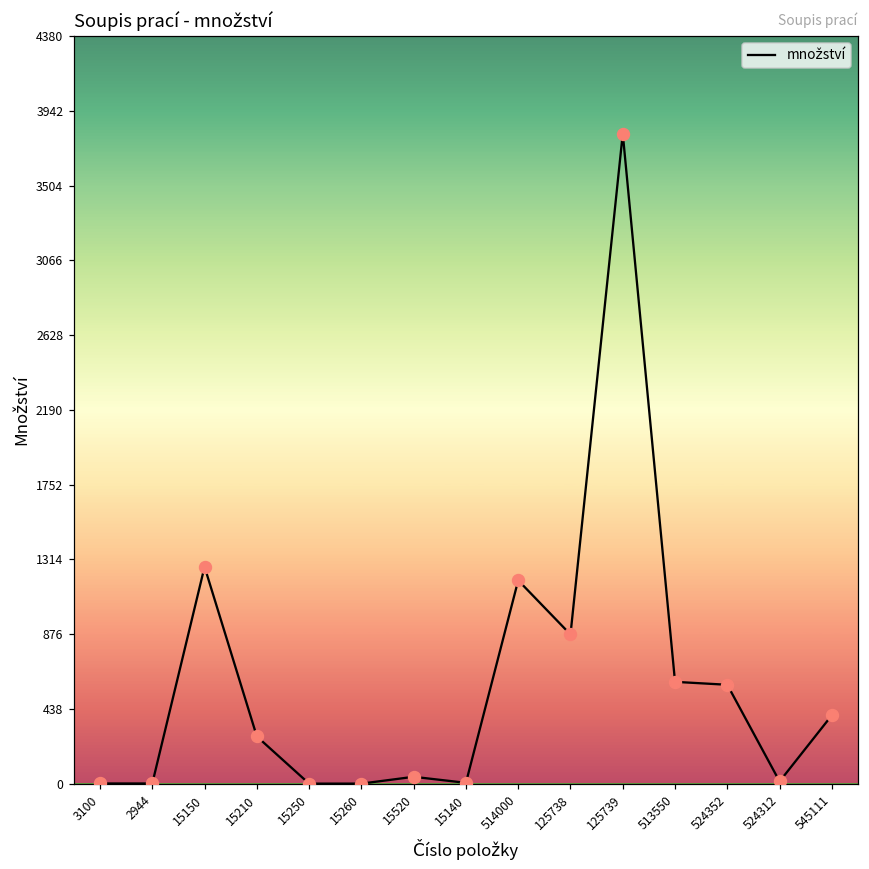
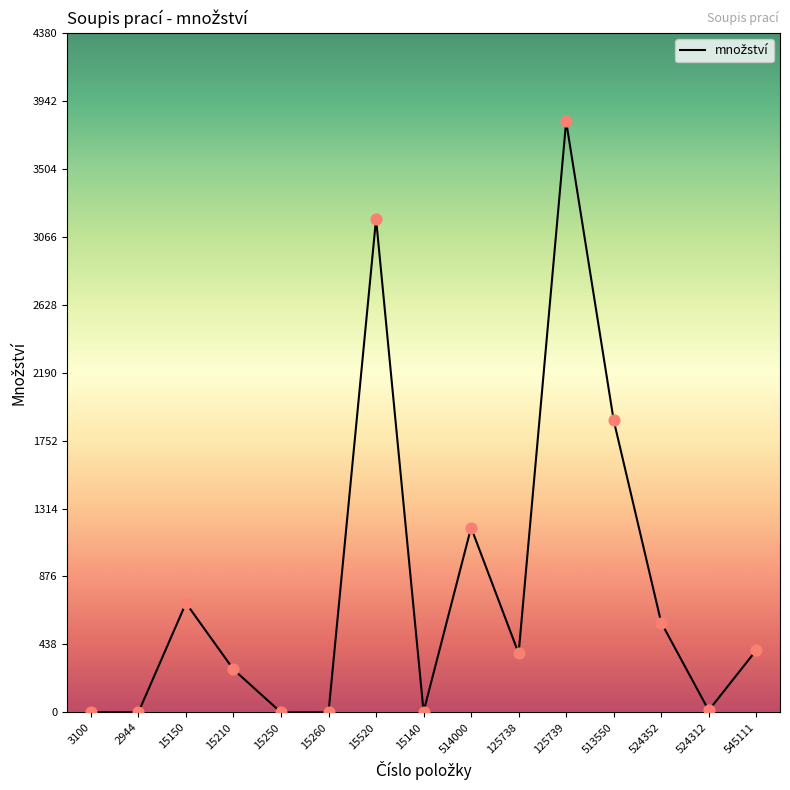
15150: 1270 -> 700
15520: 40 -> 3180
125738: 870 -> 380
513550: 600 -> 1880
